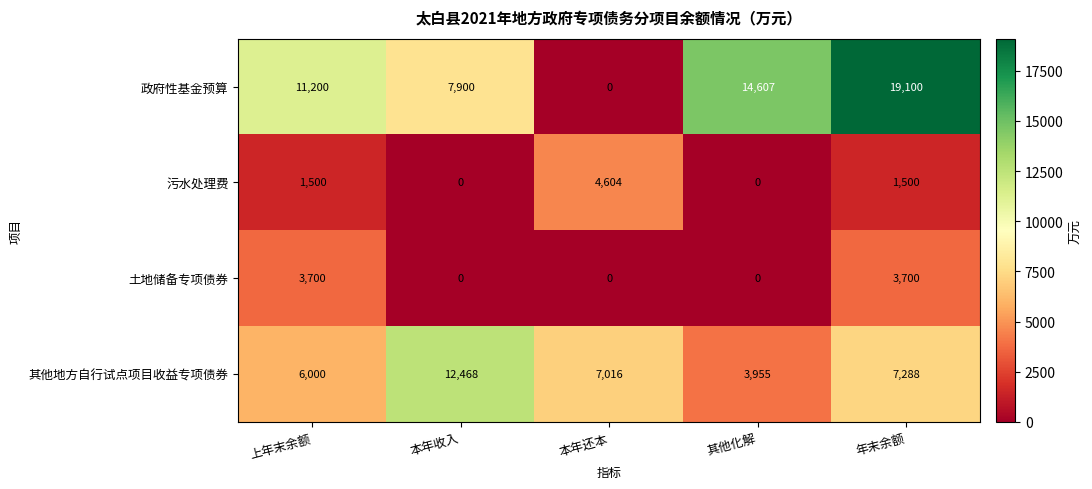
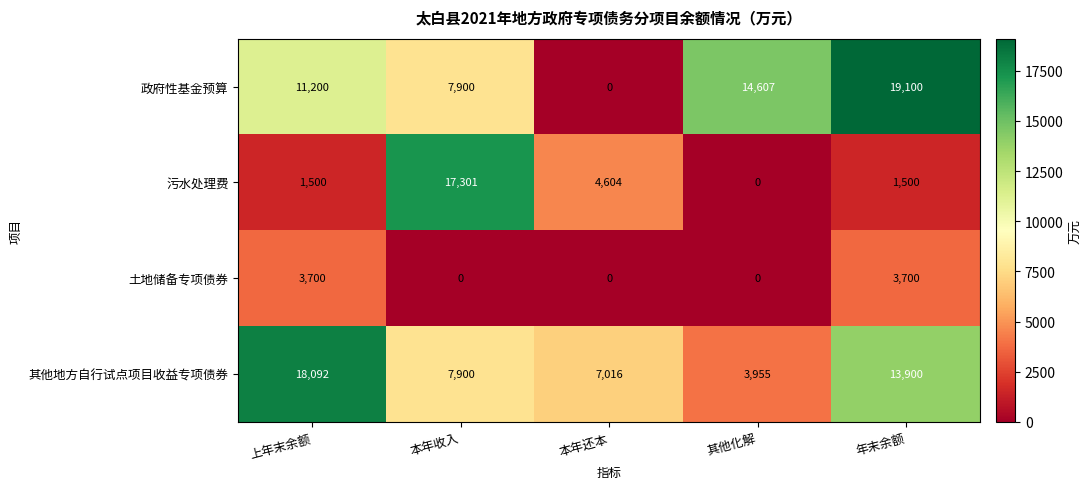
污水处理费, 本年收入: 0 -> 17,301
其他地方自行试点项目收益专项债券, 上年末余额: 6,000 -> 18,092
其他地方自行试点项目收益专项债券, 本年收入: 12,468 -> 7,900
其他地方自行试点项目收益专项债券, 年末余额: 7,288 -> 13,900
